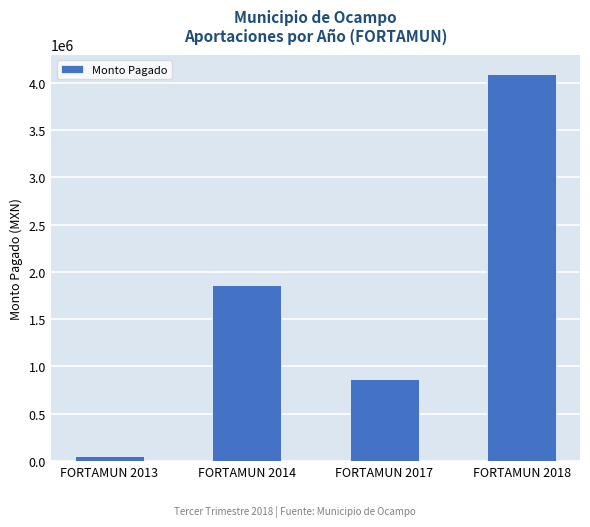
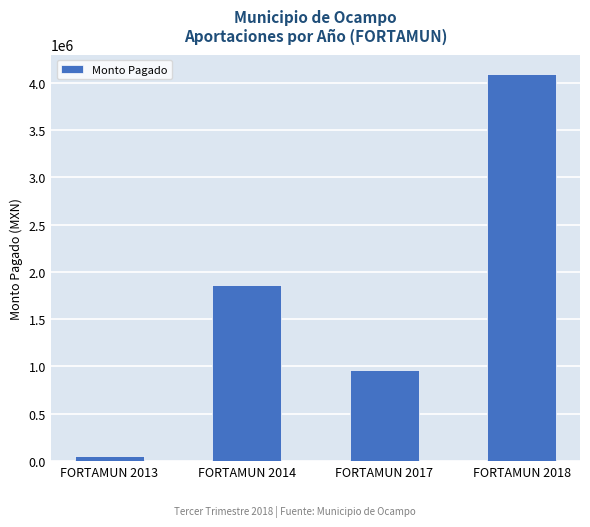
FORTAMUN 2017: 900000 -> 1000000
